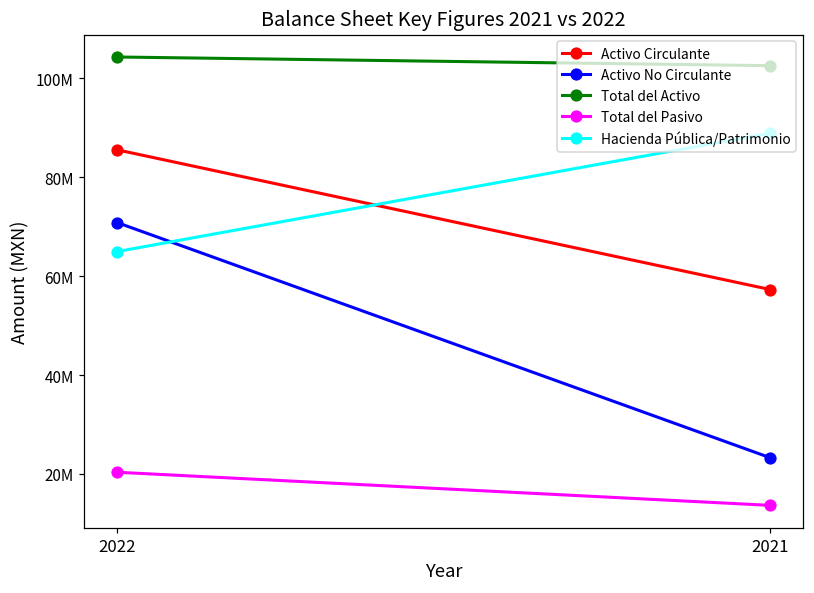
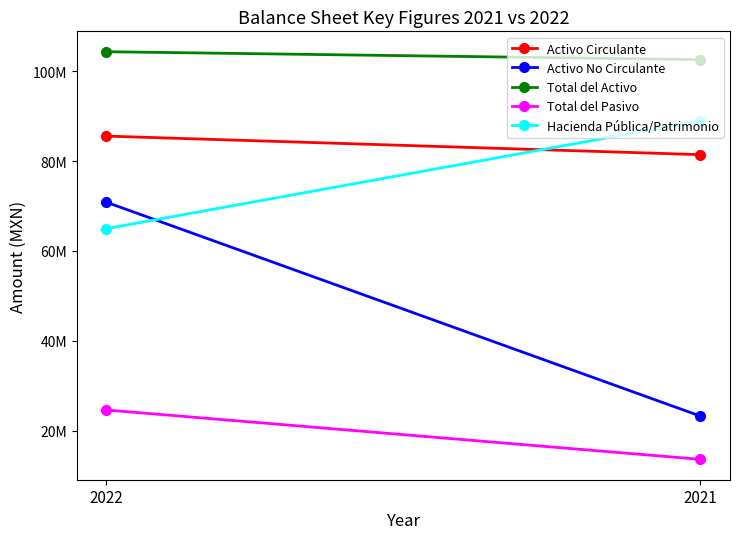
Total del Pasivo, 2022: 20000000 -> 25000000
Activo Circulante, 2021: 57000000 -> 81000000
